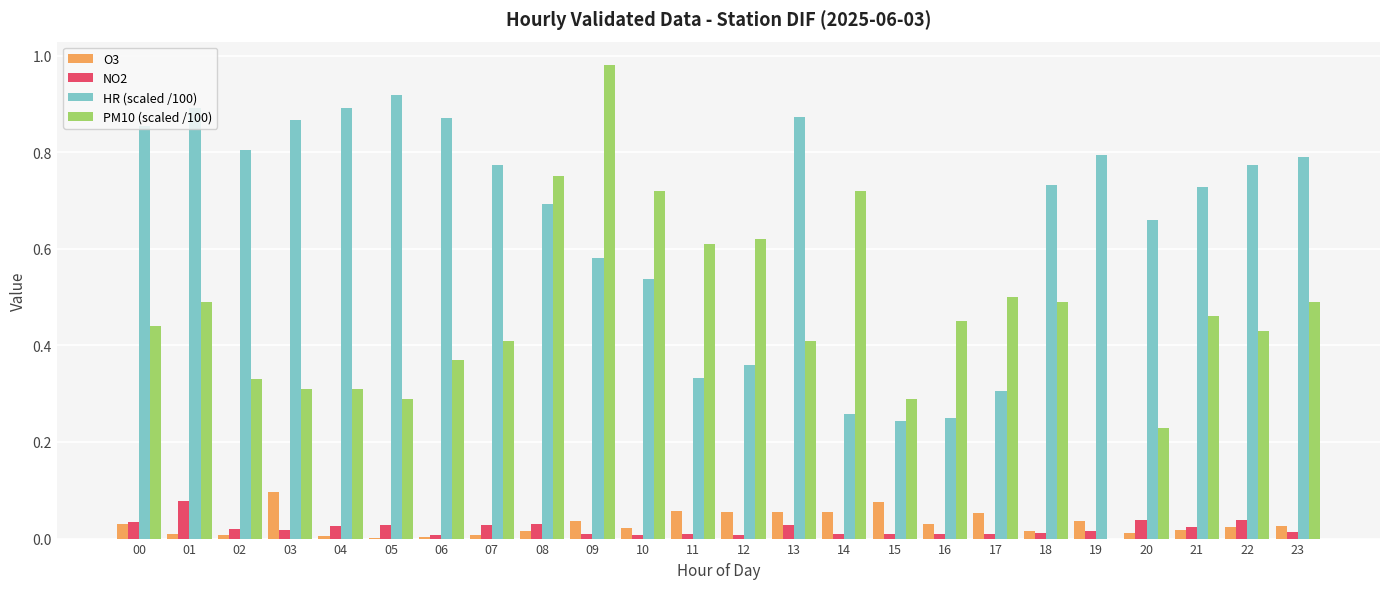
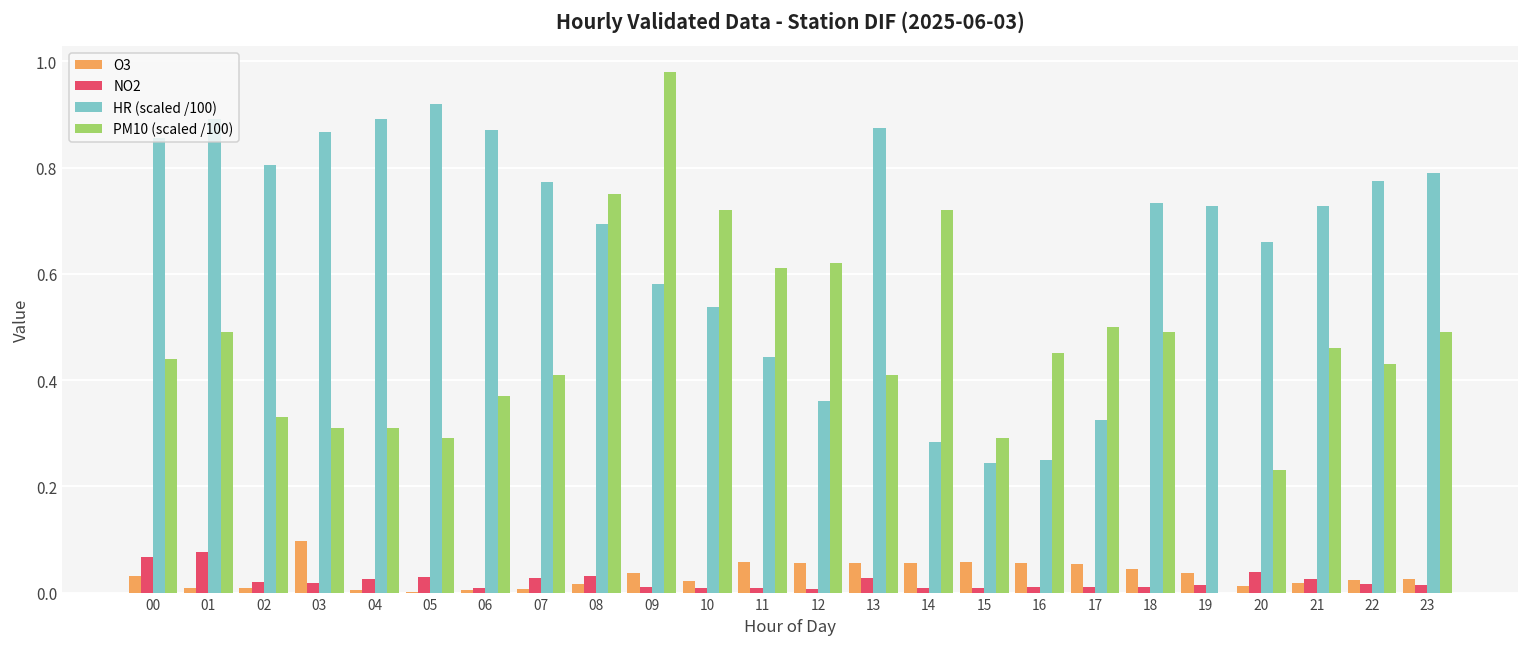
NO2, 00: 0.04 -> 0.07
HR (scaled /100), 11: 0.33 -> 0.44
HR (scaled /100), 14: 0.26 -> 0.28
O3, 15: 0.08 -> 0.06
O3, 16: 0.03 -> 0.06
HR (scaled /100), 17: 0.31 -> 0.32
O3, 18: 0.02 -> 0.04
HR (scaled /100), 19: 0.79 -> 0.73
NO2, 22: 0.04 -> 0.02
